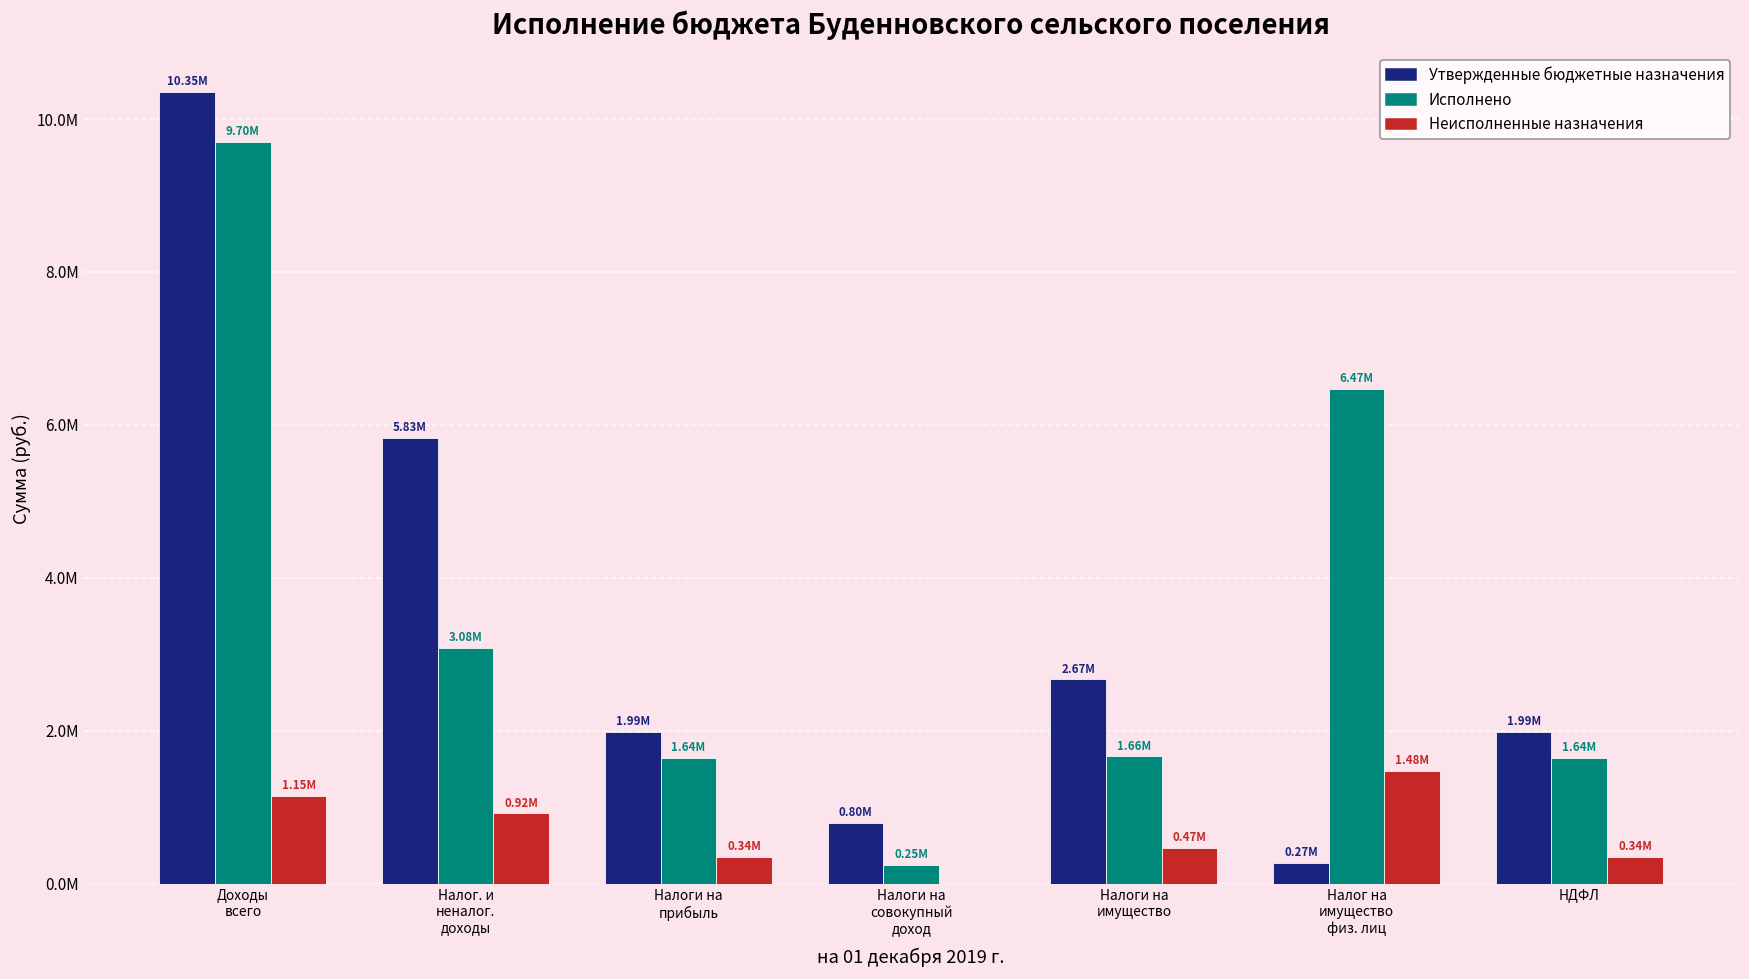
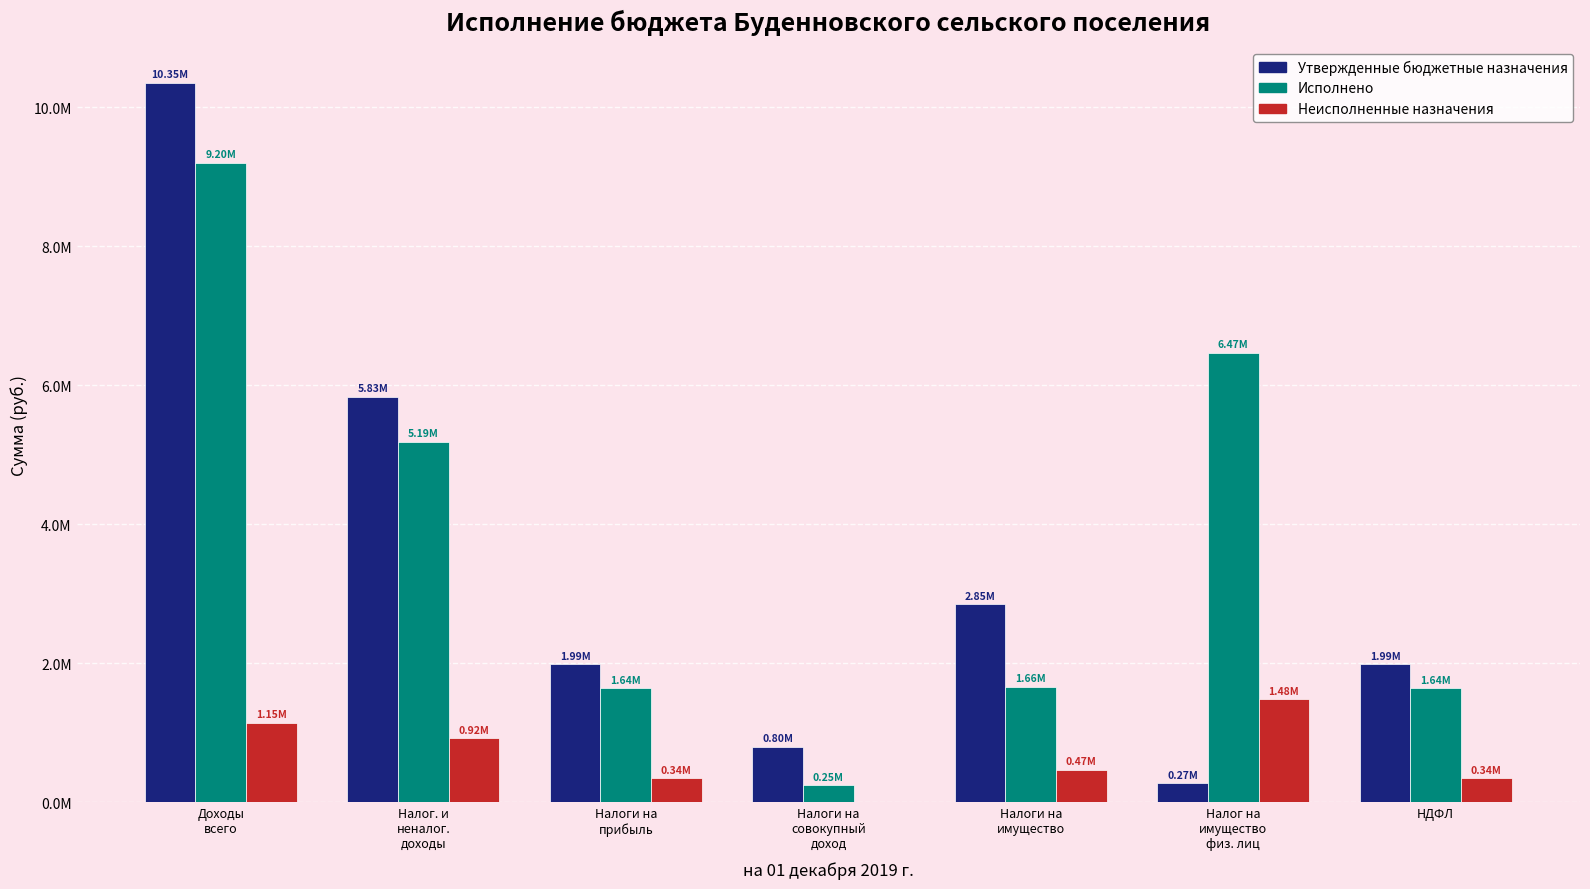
Исполнено, Доходы всего: 9.70M -> 9.20M
Исполнено, Налог. и неналог. доходы: 3.08M -> 5.19M
Утвержденные бюджетные назначения, Налоги на имущество: 2.67M -> 2.85M
